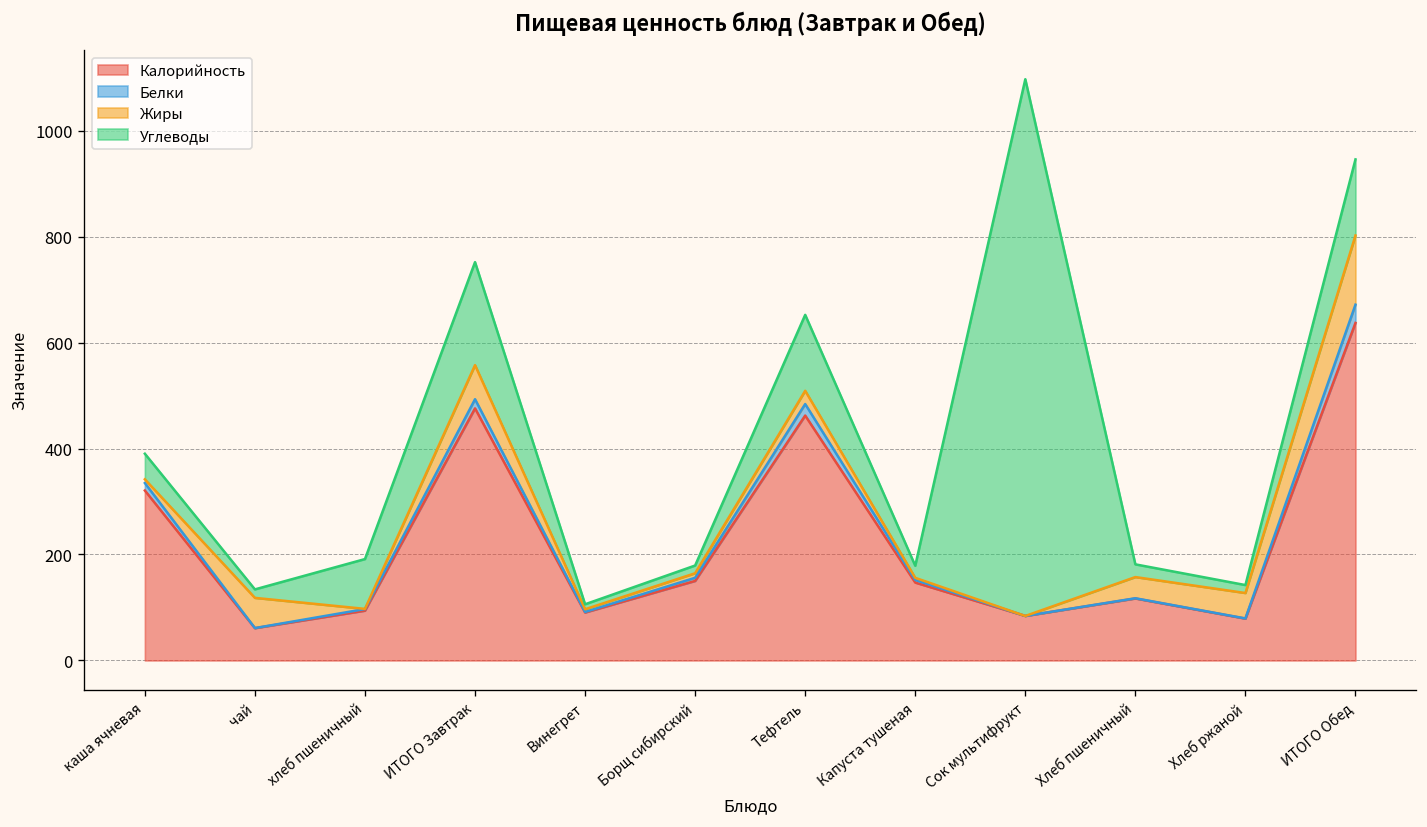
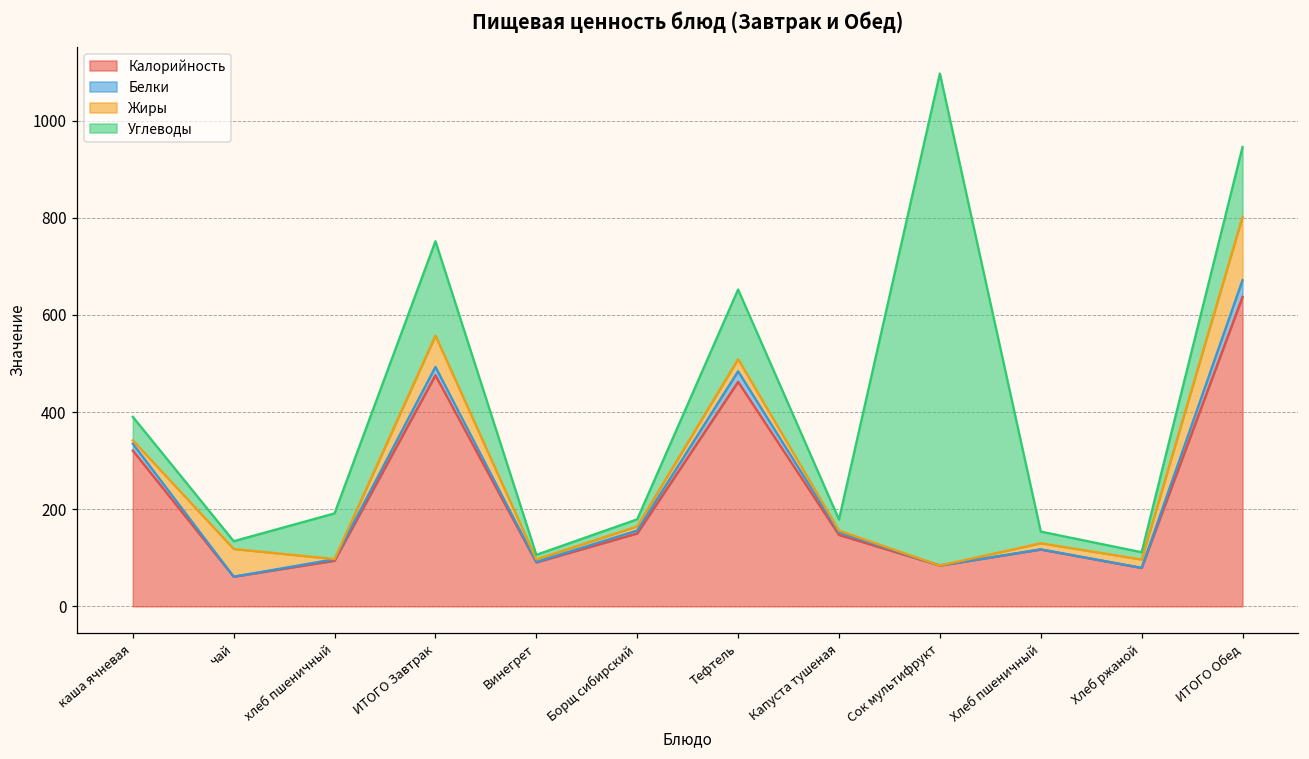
Жиры, Хлеб пшеничный: 40 -> 10
Жиры, Хлеб ржаной: 50 -> 20
